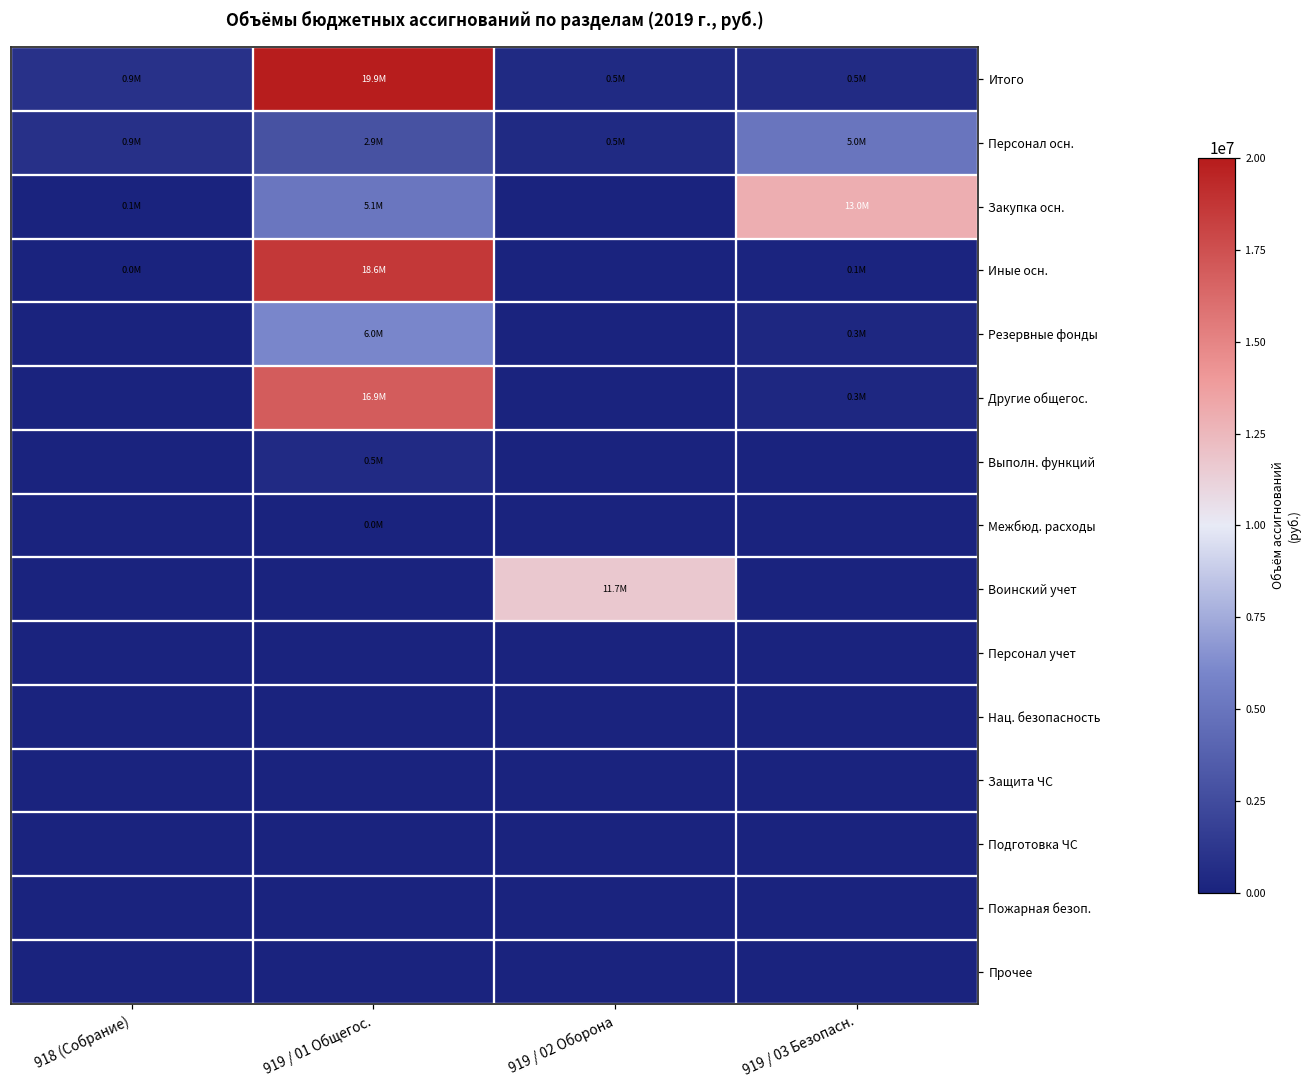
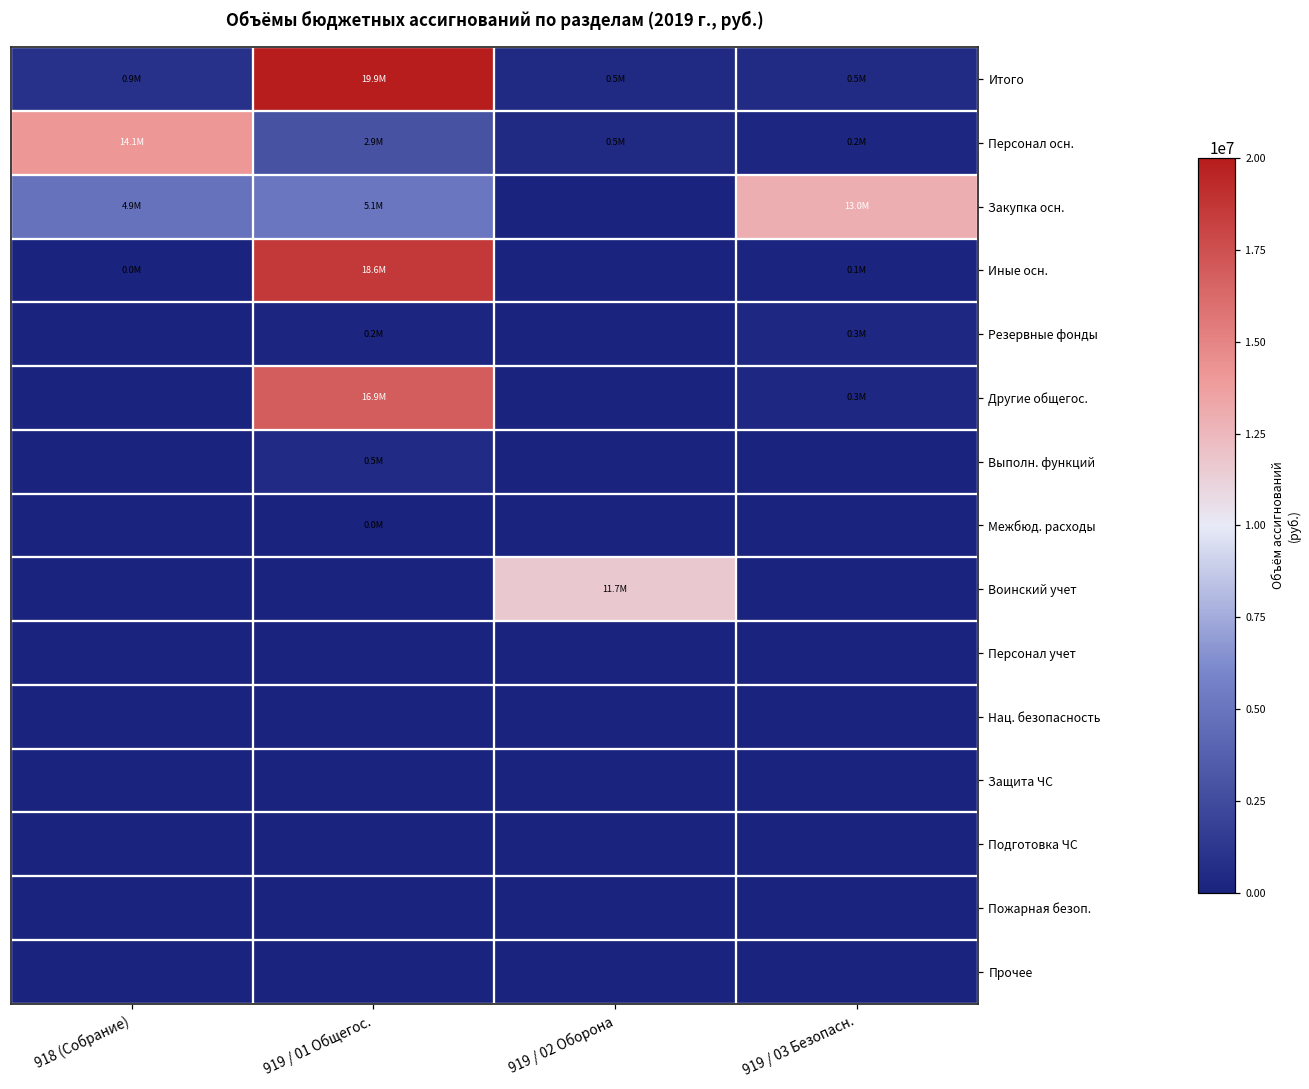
Персонал осн., 918 (Собрание): 0.9M -> 14.1M
Персонал осн., 919 / 03 Безопасн.: 5.0M -> 0.2M
Закупка осн., 918 (Собрание): 0.1M -> 4.9M
Резервные фонды, 919 / 01 Общегос.: 6.0M -> 0.2M
